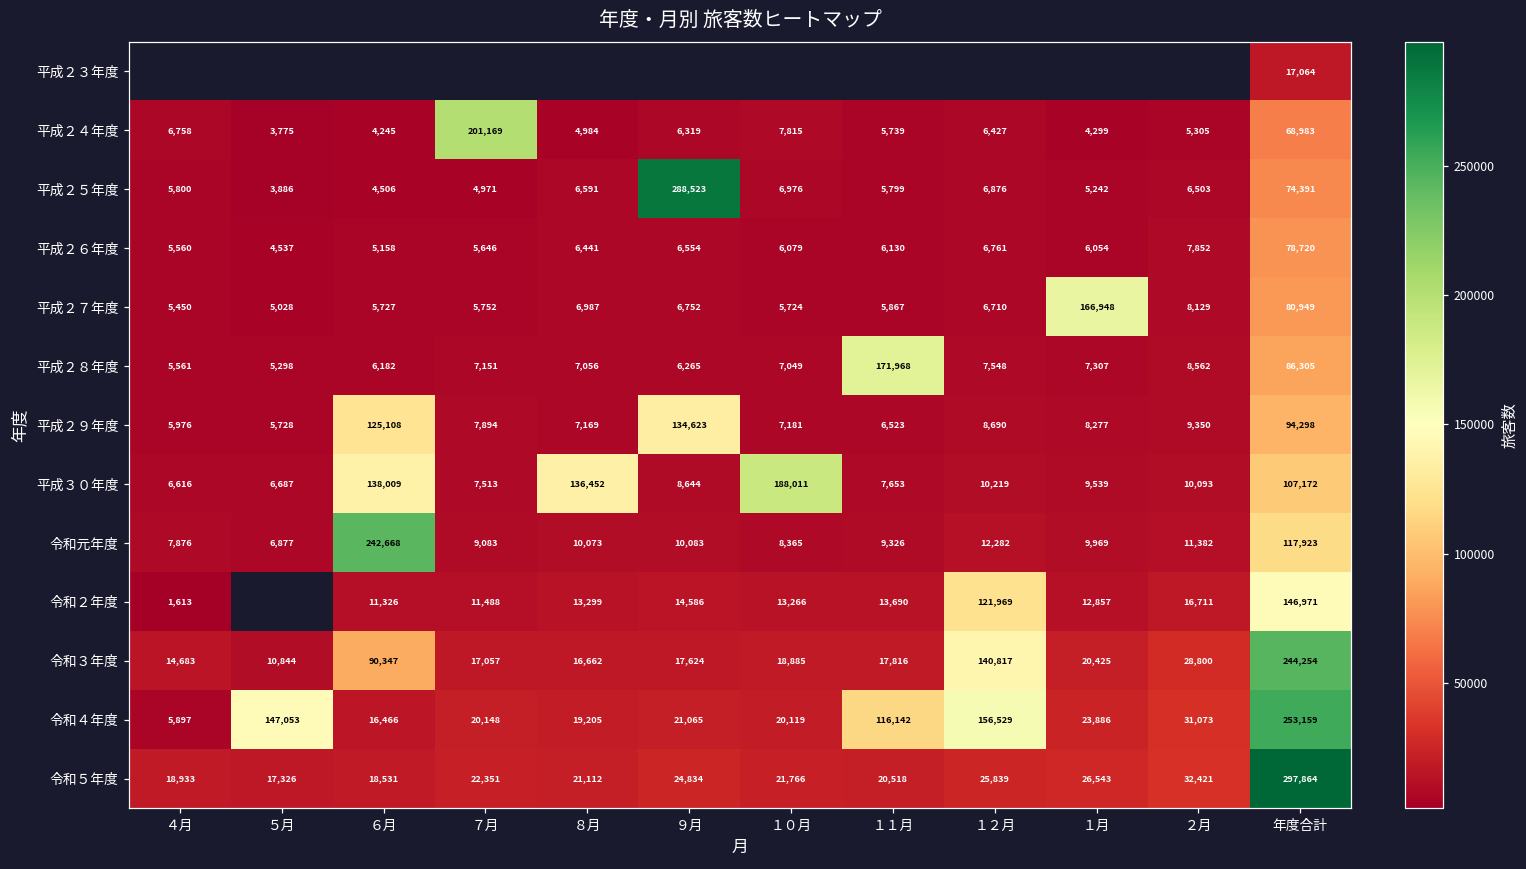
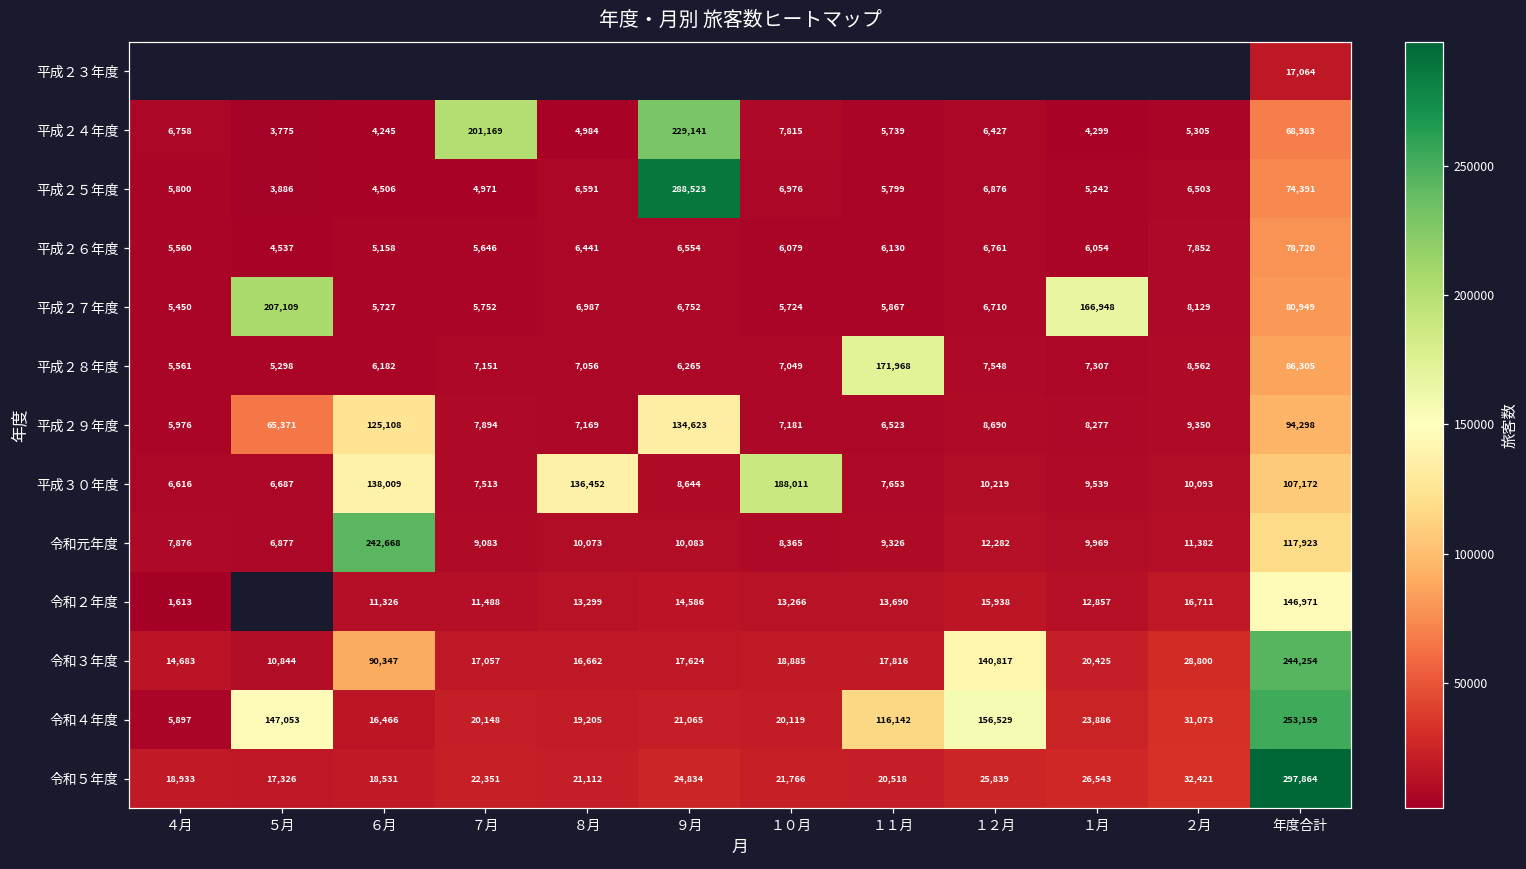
平成２４年度, ９月: 6,319 -> 229,141
平成２７年度, ５月: 5,028 -> 207,109
平成２９年度, ５月: 5,728 -> 65,371
令和２年度, １２月: 121,969 -> 15,938
